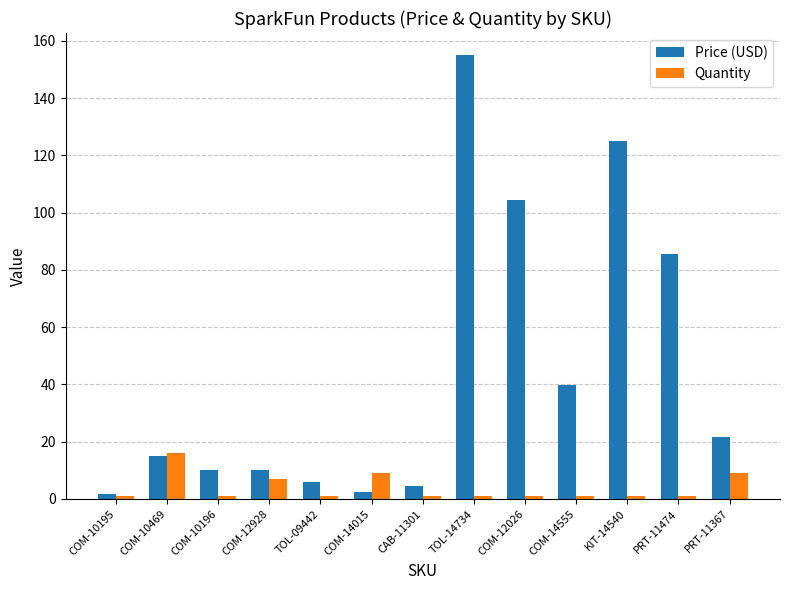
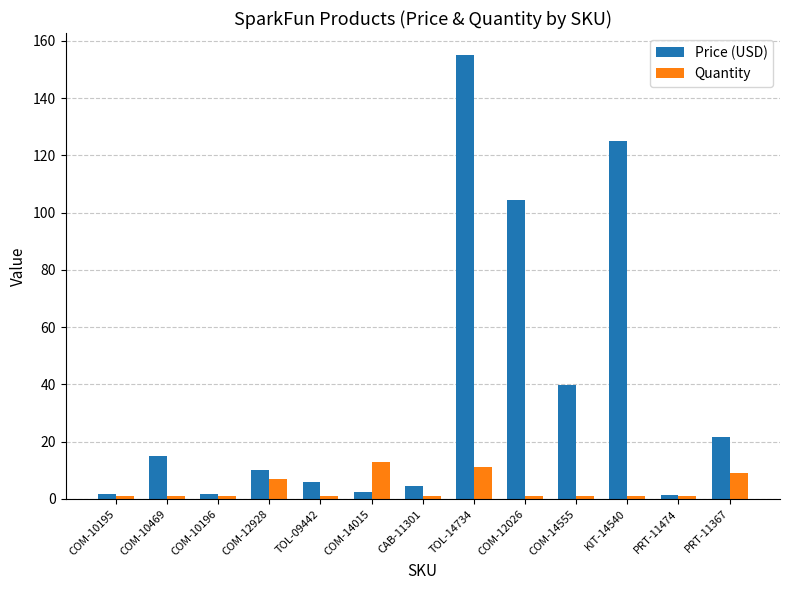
Quantity, COM-10469: 16 -> 1
Price (USD), COM-10196: 10 -> 2
Quantity, COM-14015: 9 -> 13
Quantity, TOL-14734: 1 -> 11
Price (USD), PRT-11474: 86 -> 2
